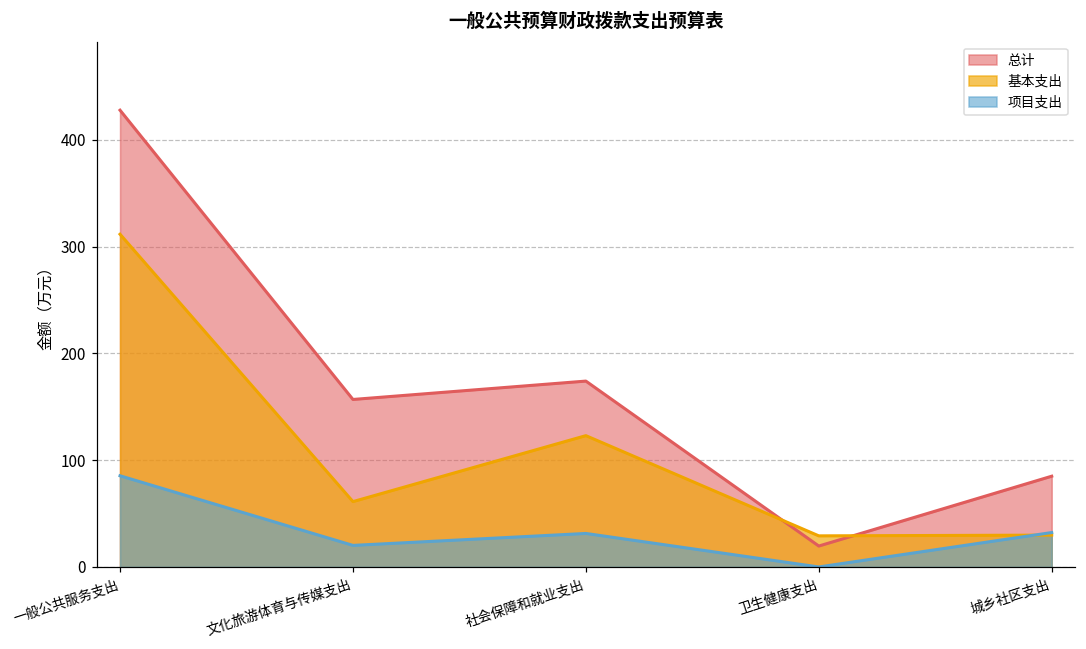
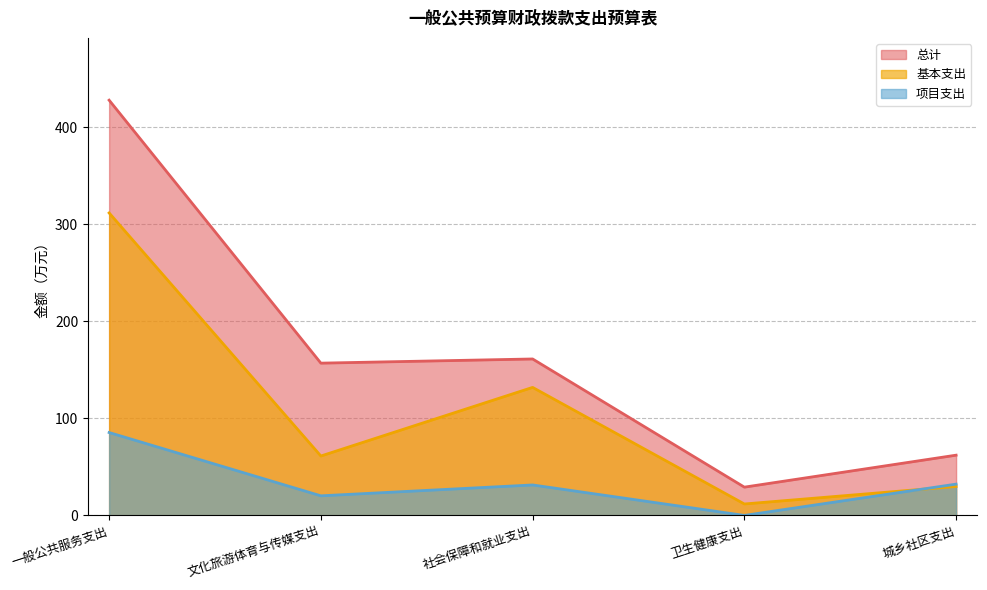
总计, 社会保障和就业支出: 170 -> 160
基本支出, 社会保障和就业支出: 120 -> 130
总计, 卫生健康支出: 20 -> 30
基本支出, 卫生健康支出: 30 -> 10
总计, 城乡社区支出: 90 -> 60
